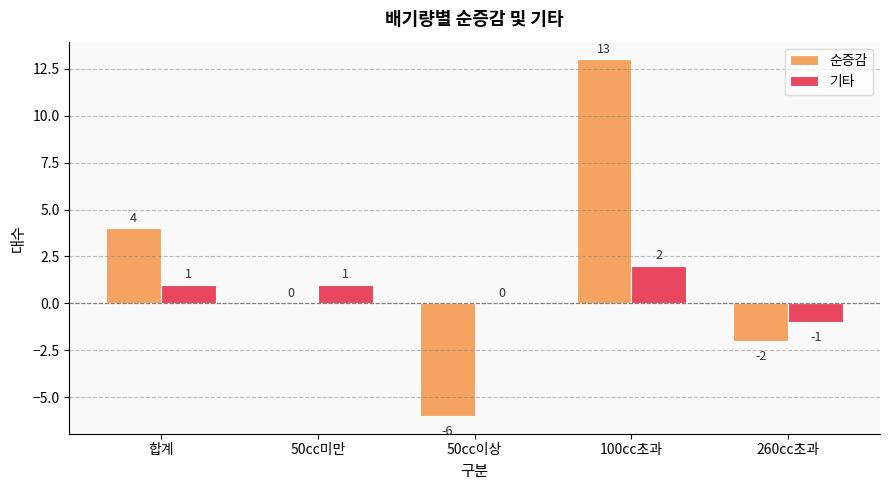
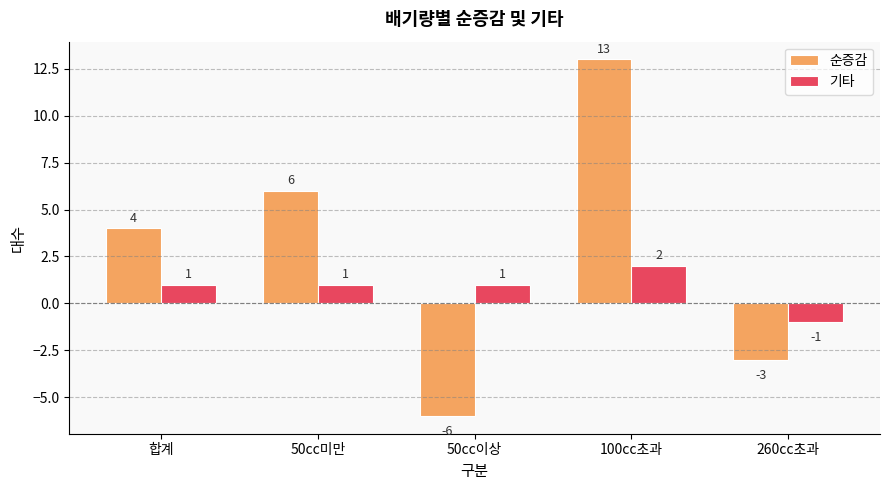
순증감, 50cc미만: 0 -> 6
기타, 50cc이상: 0 -> 1
순증감, 260cc초과: -2 -> -3
